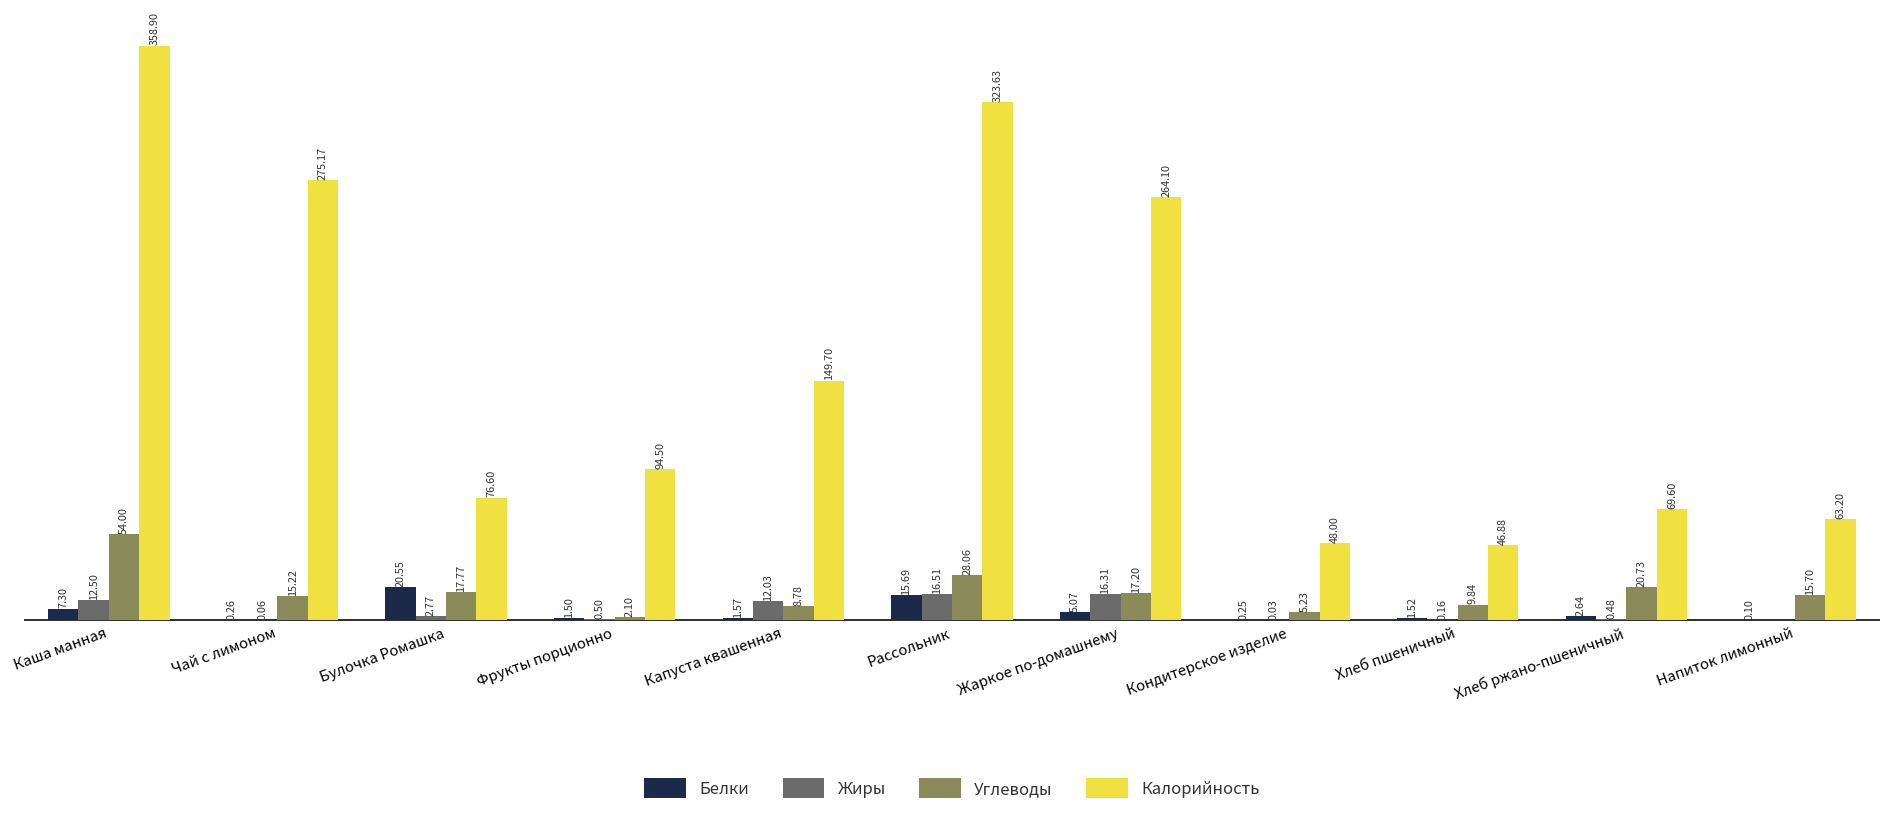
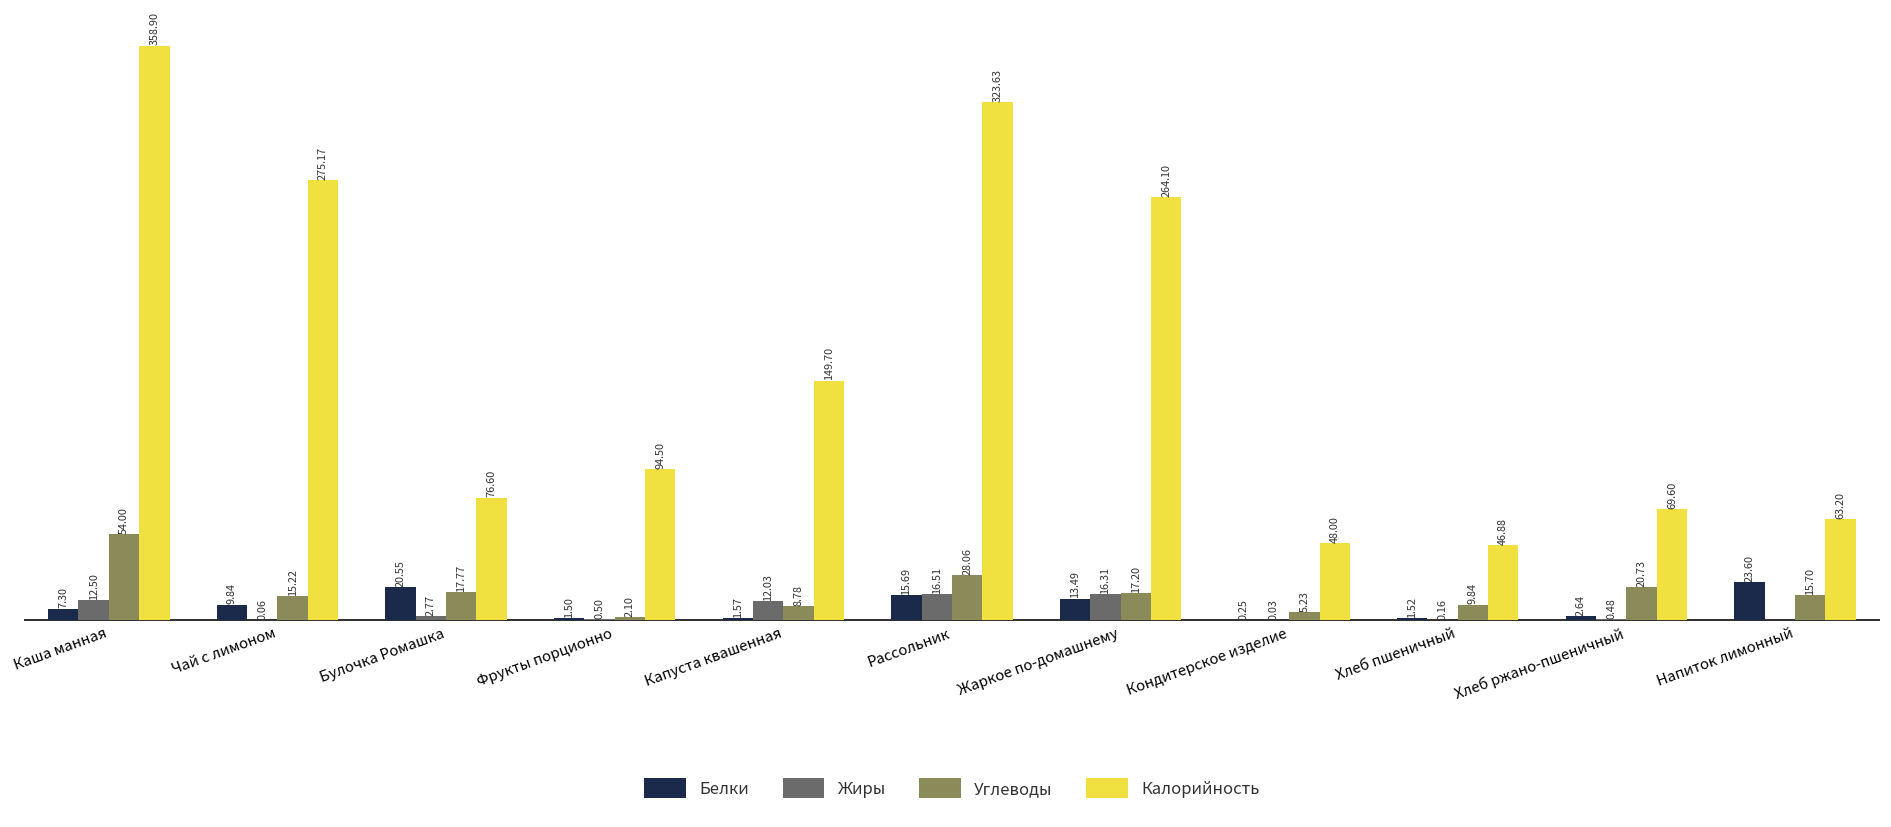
Белки, Чай с лимоном: 0.26 -> 9.84
Белки, Жаркое по-домашнему: 5.07 -> 13.49
Белки, Напиток лимонный: 0.10 -> 23.60
